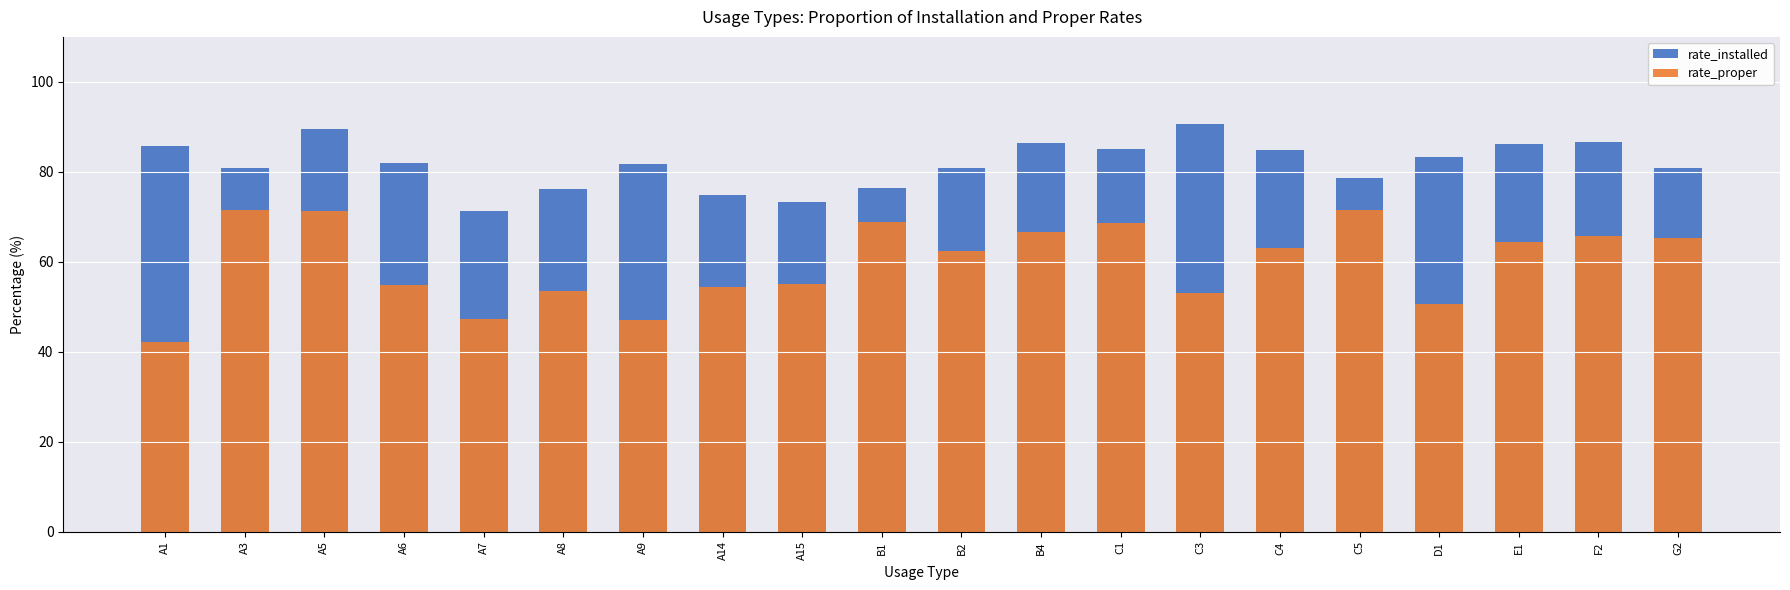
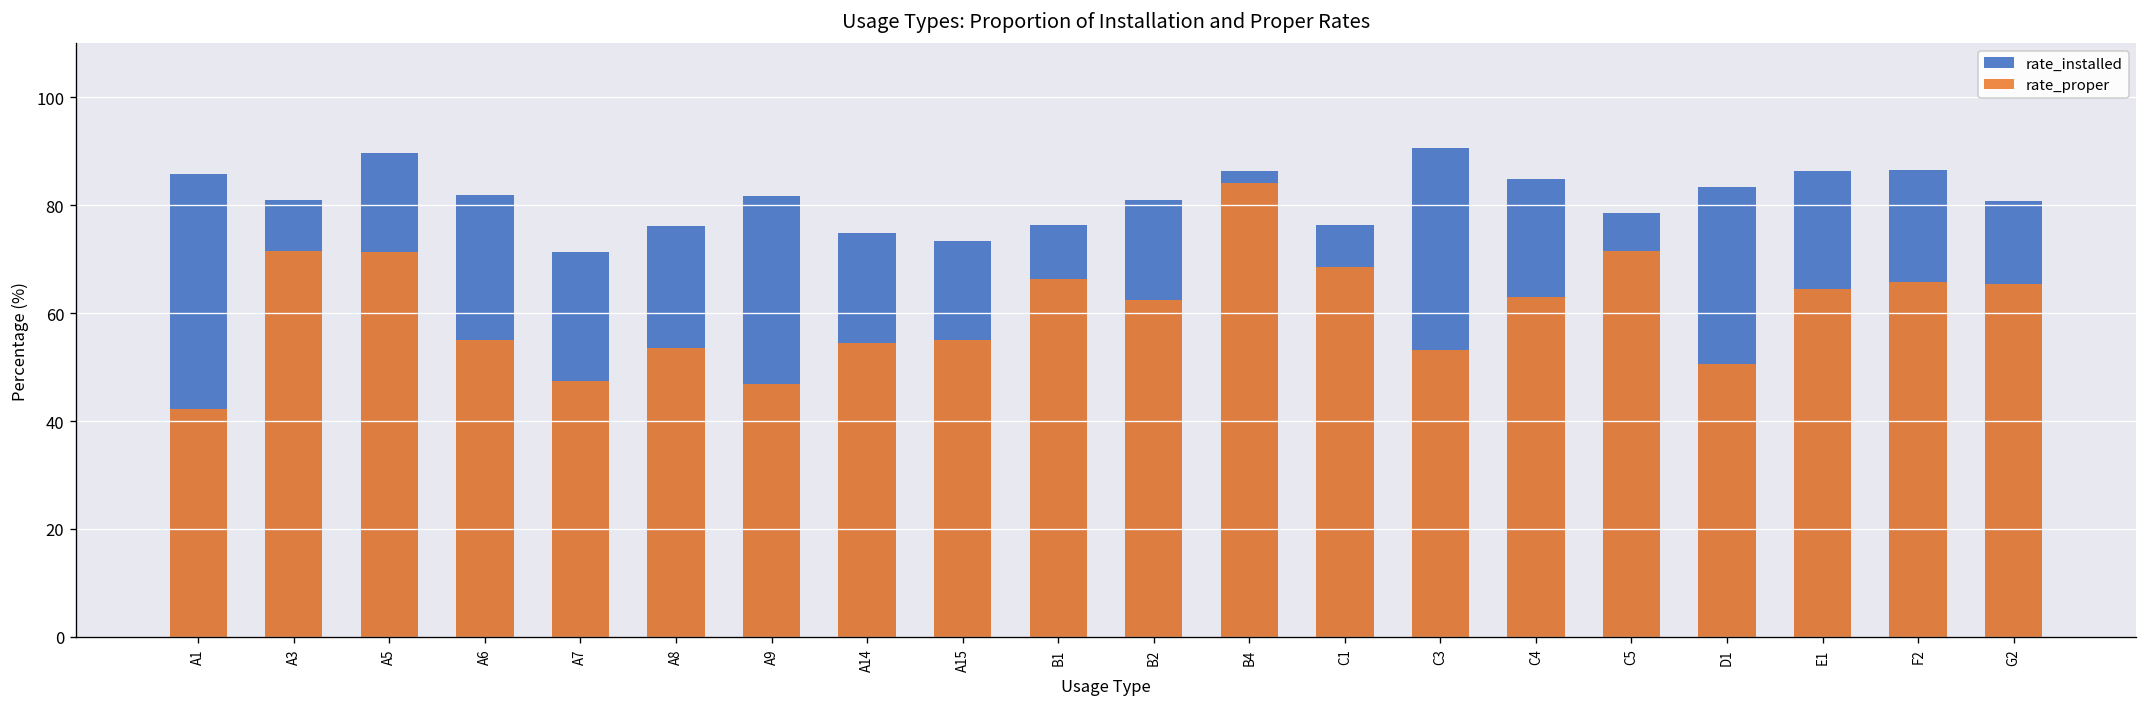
rate_proper, B1: 69 -> 66
rate_proper, B4: 67 -> 84
rate_installed, C1: 85 -> 76
